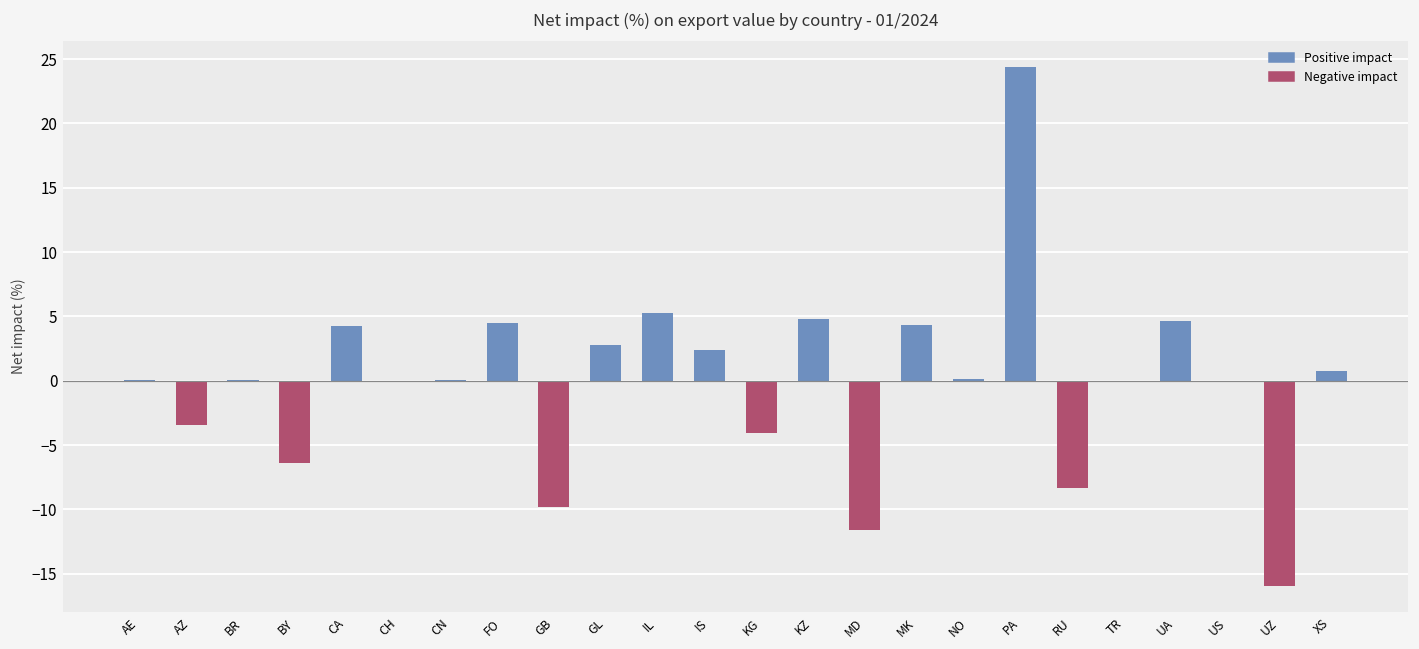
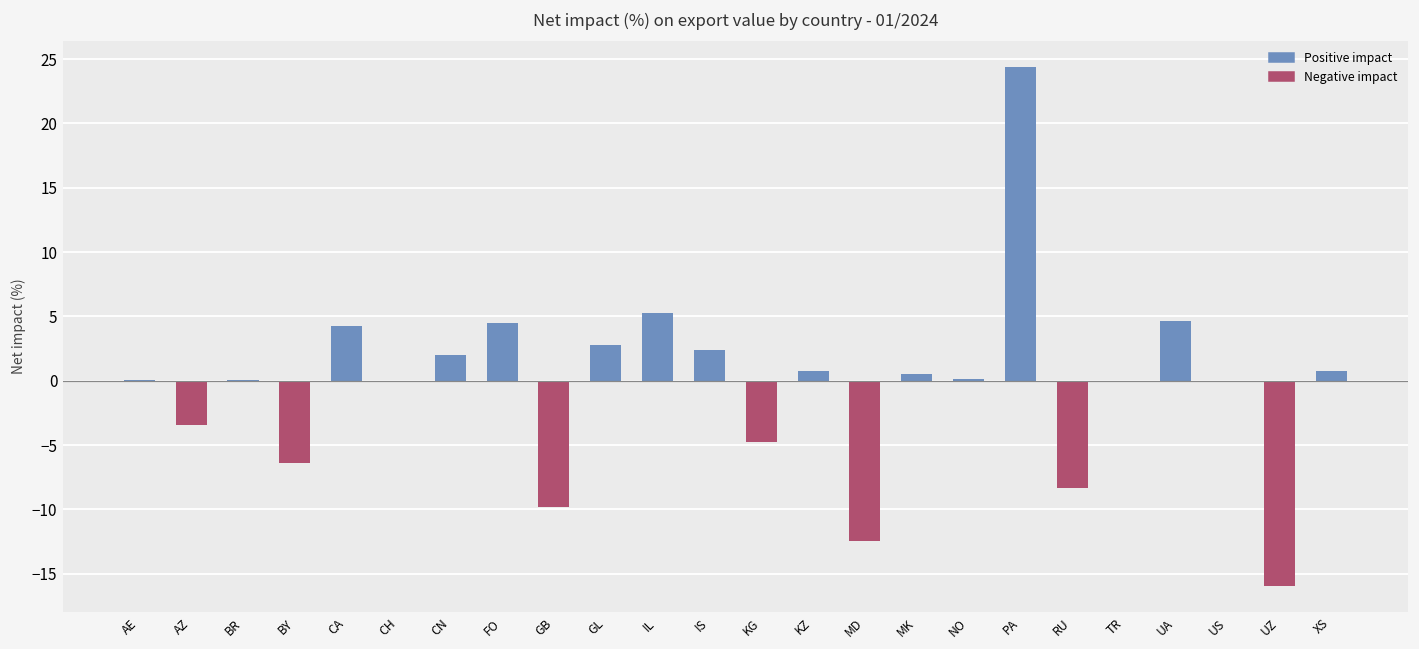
CN: 0.0 -> 2.0
KG: -4.1 -> -4.7
KZ: 4.8 -> 0.7
MD: -11.6 -> -12.5
MK: 4.3 -> 0.5
